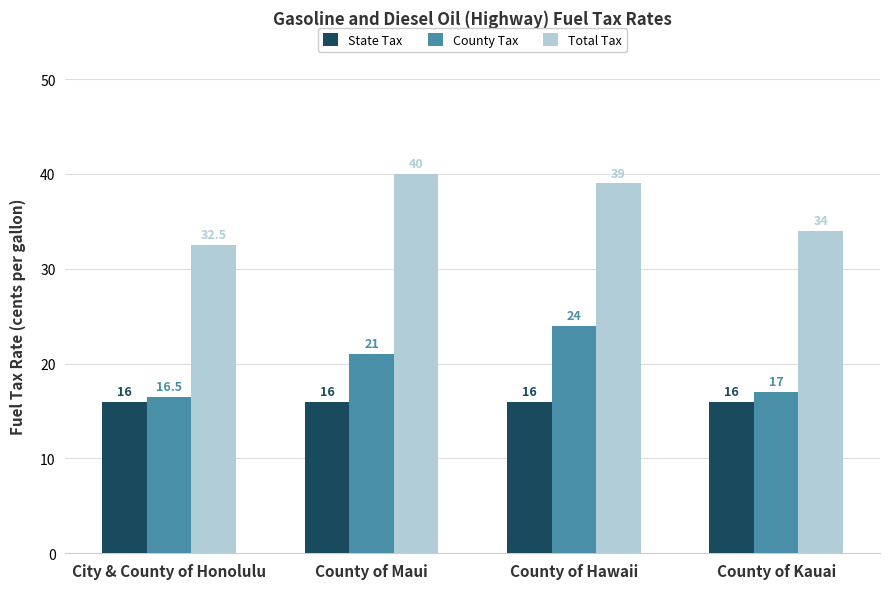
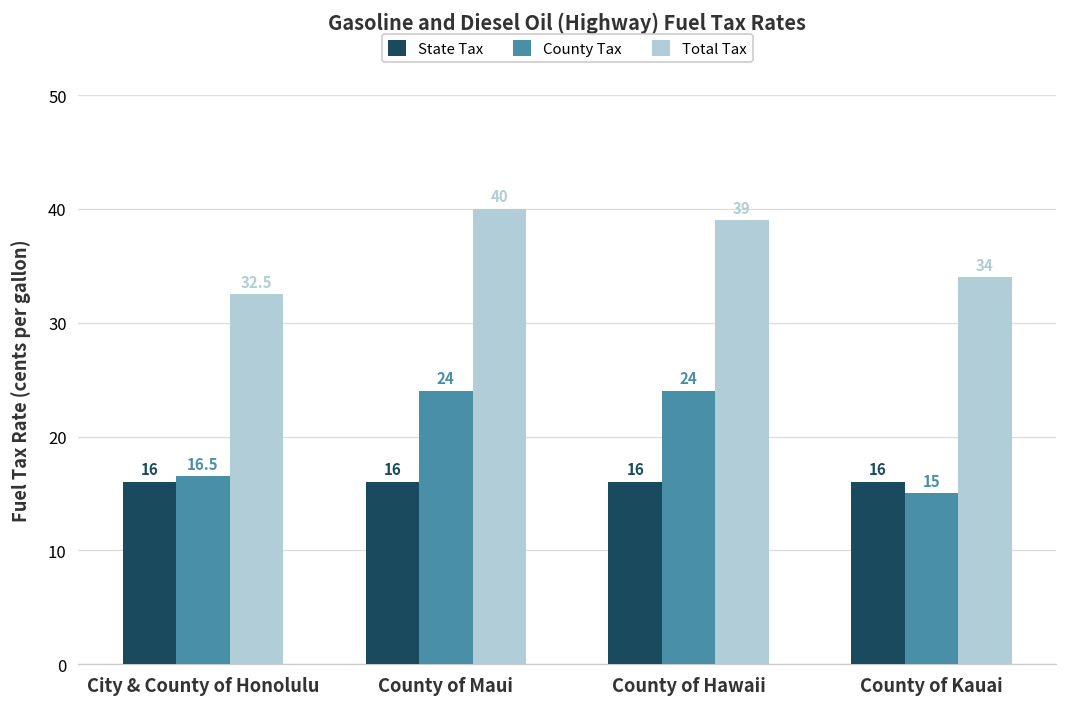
County Tax, County of Maui: 21 -> 24
County Tax, County of Kauai: 17 -> 15
